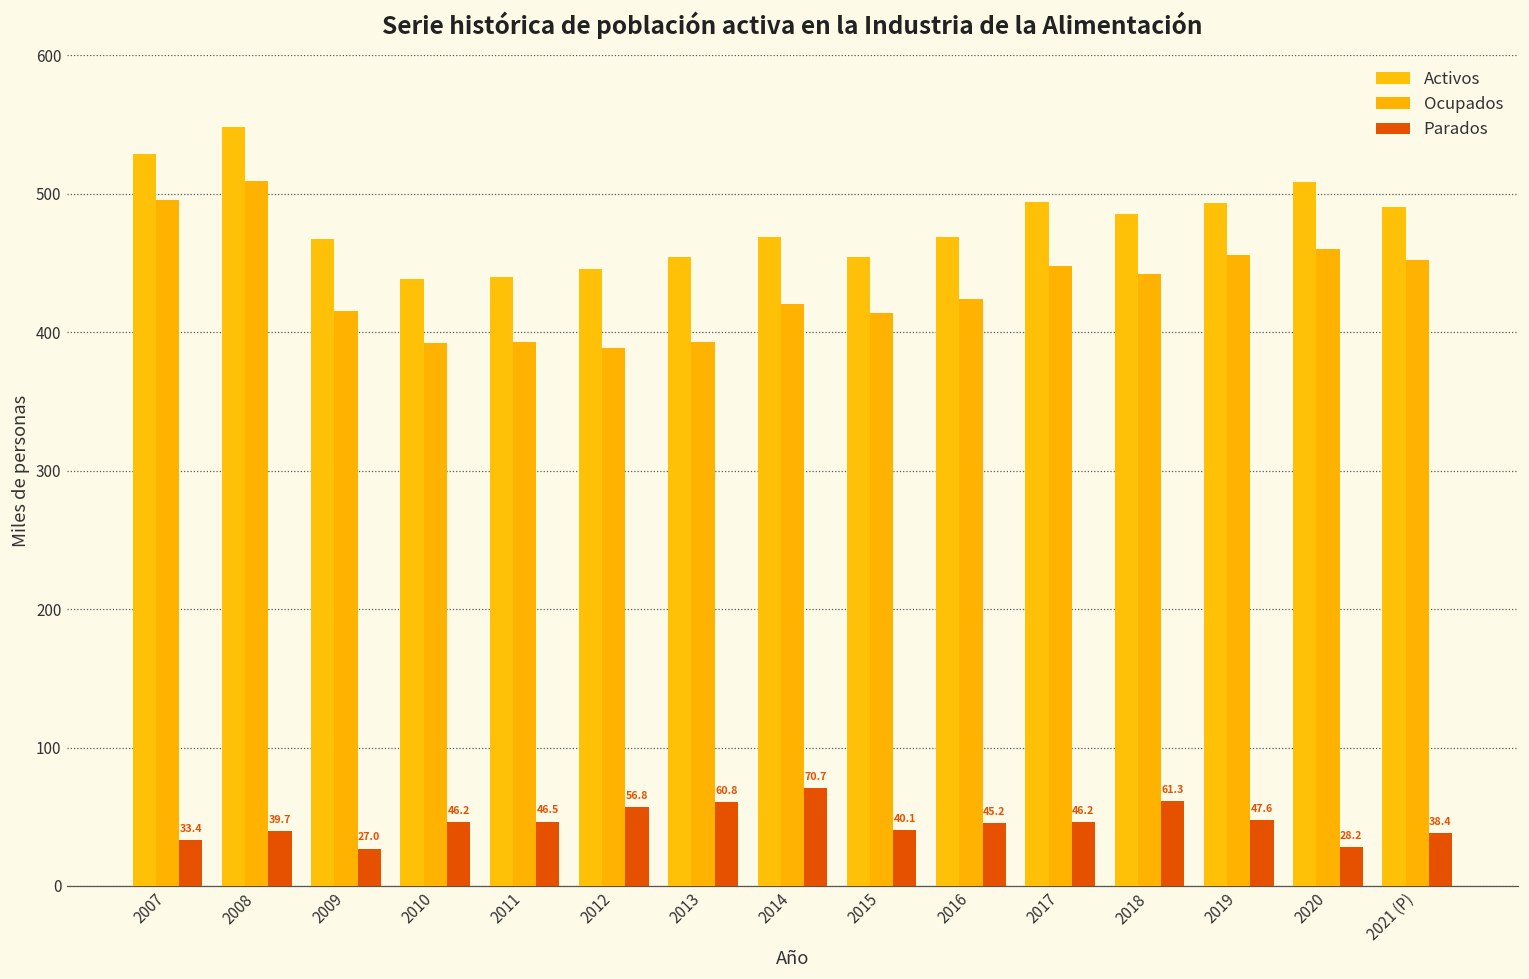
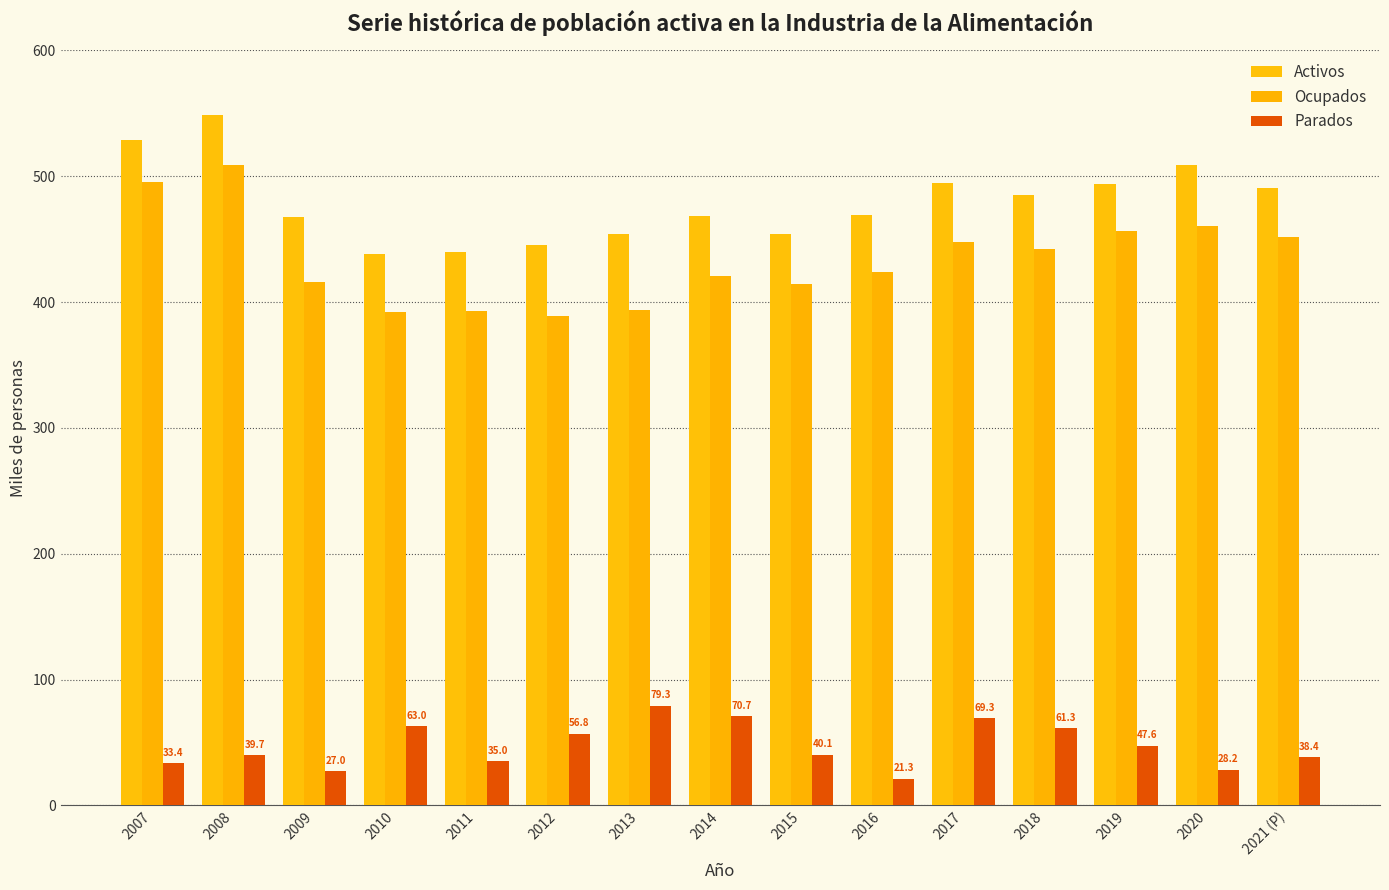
Parados, 2010: 46.2 -> 63.0
Parados, 2011: 46.5 -> 35.0
Parados, 2013: 60.8 -> 79.3
Parados, 2016: 45.2 -> 21.3
Parados, 2017: 46.2 -> 69.3
